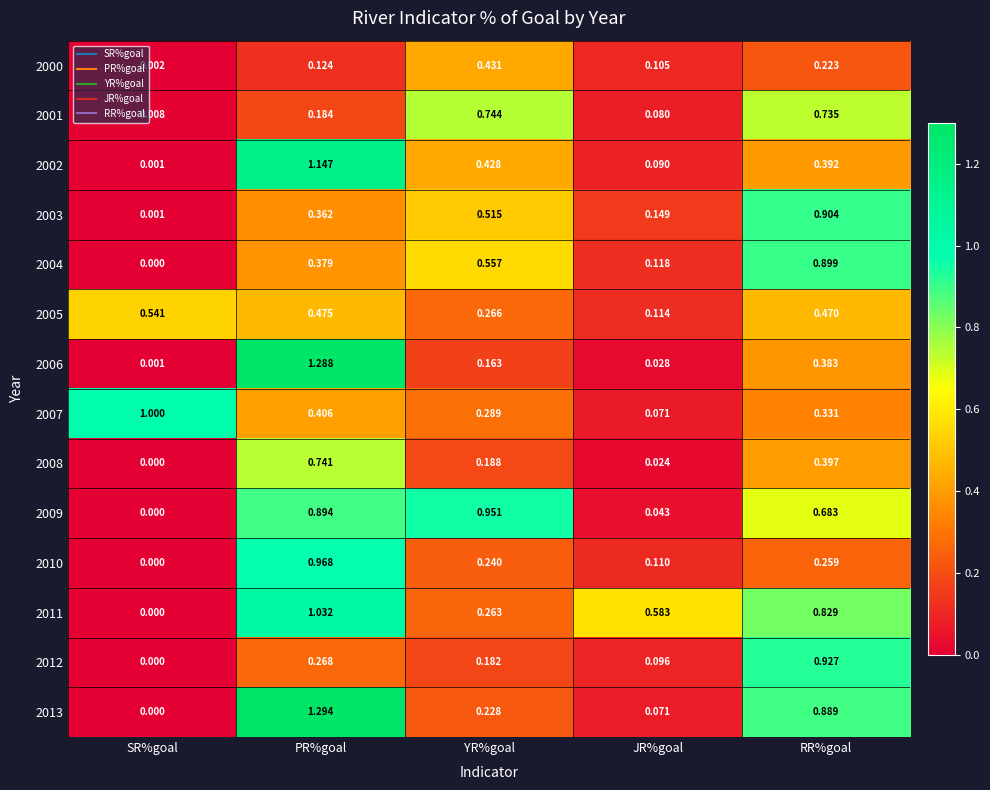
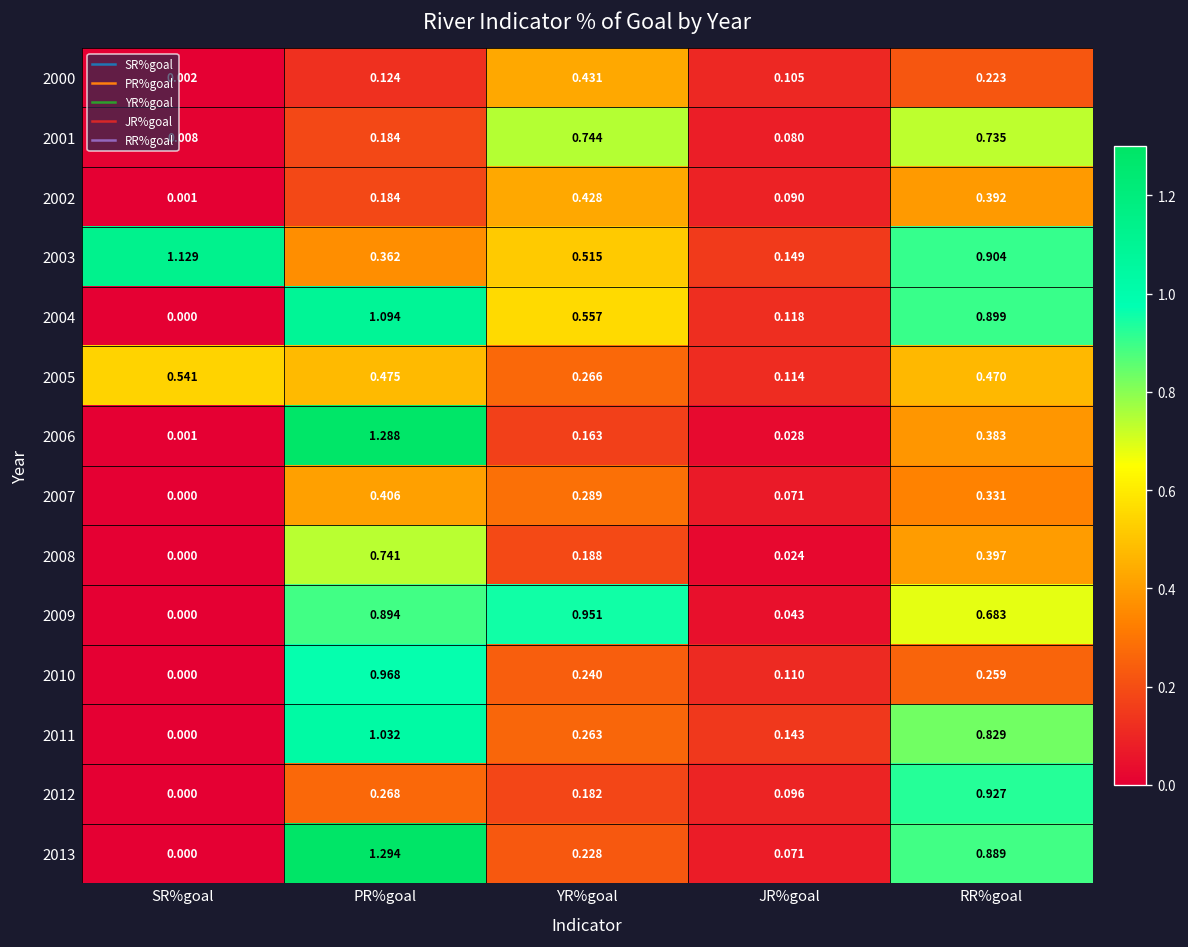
2002, PR%goal: 1.147 -> 0.184
2003, SR%goal: 0.001 -> 1.129
2004, PR%goal: 0.379 -> 1.094
2007, SR%goal: 1.000 -> 0.000
2011, JR%goal: 0.583 -> 0.143
